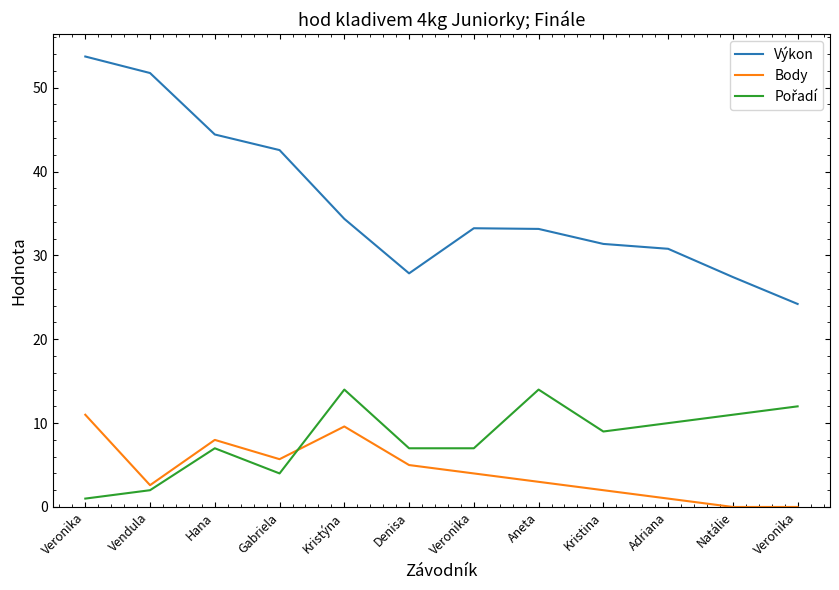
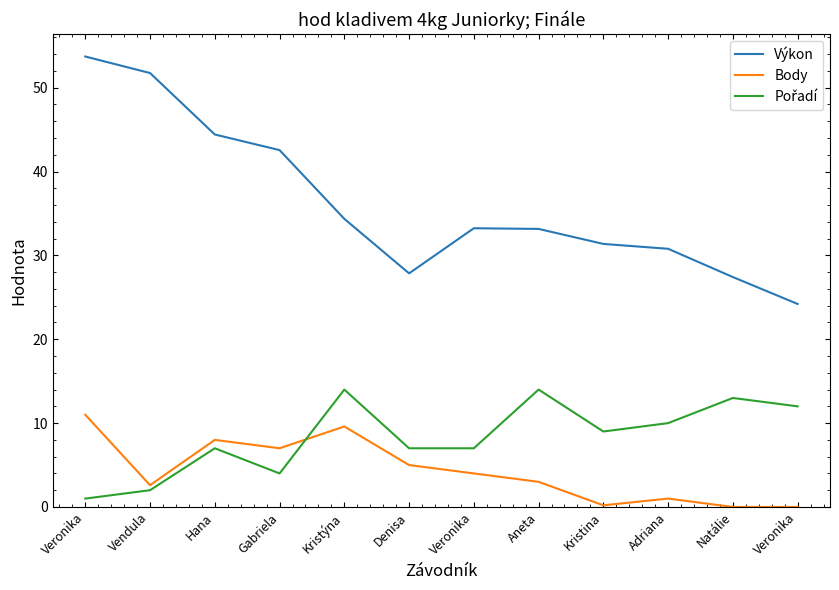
Body, Gabriela: 6 -> 7
Body, Kristina: 2 -> 0
Pořadí, Natálie: 11 -> 13
